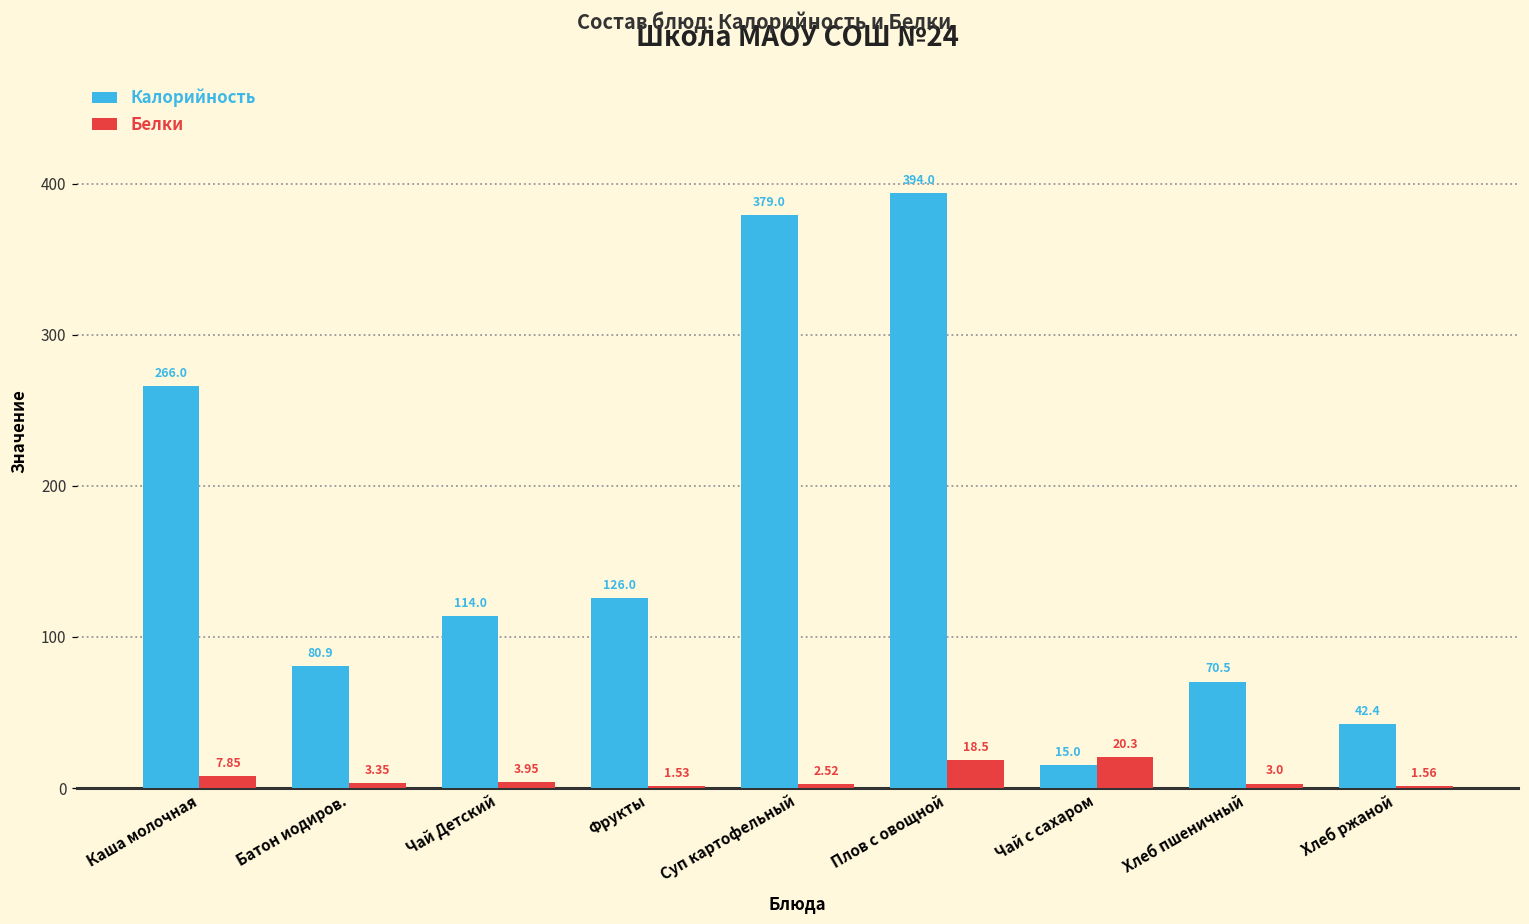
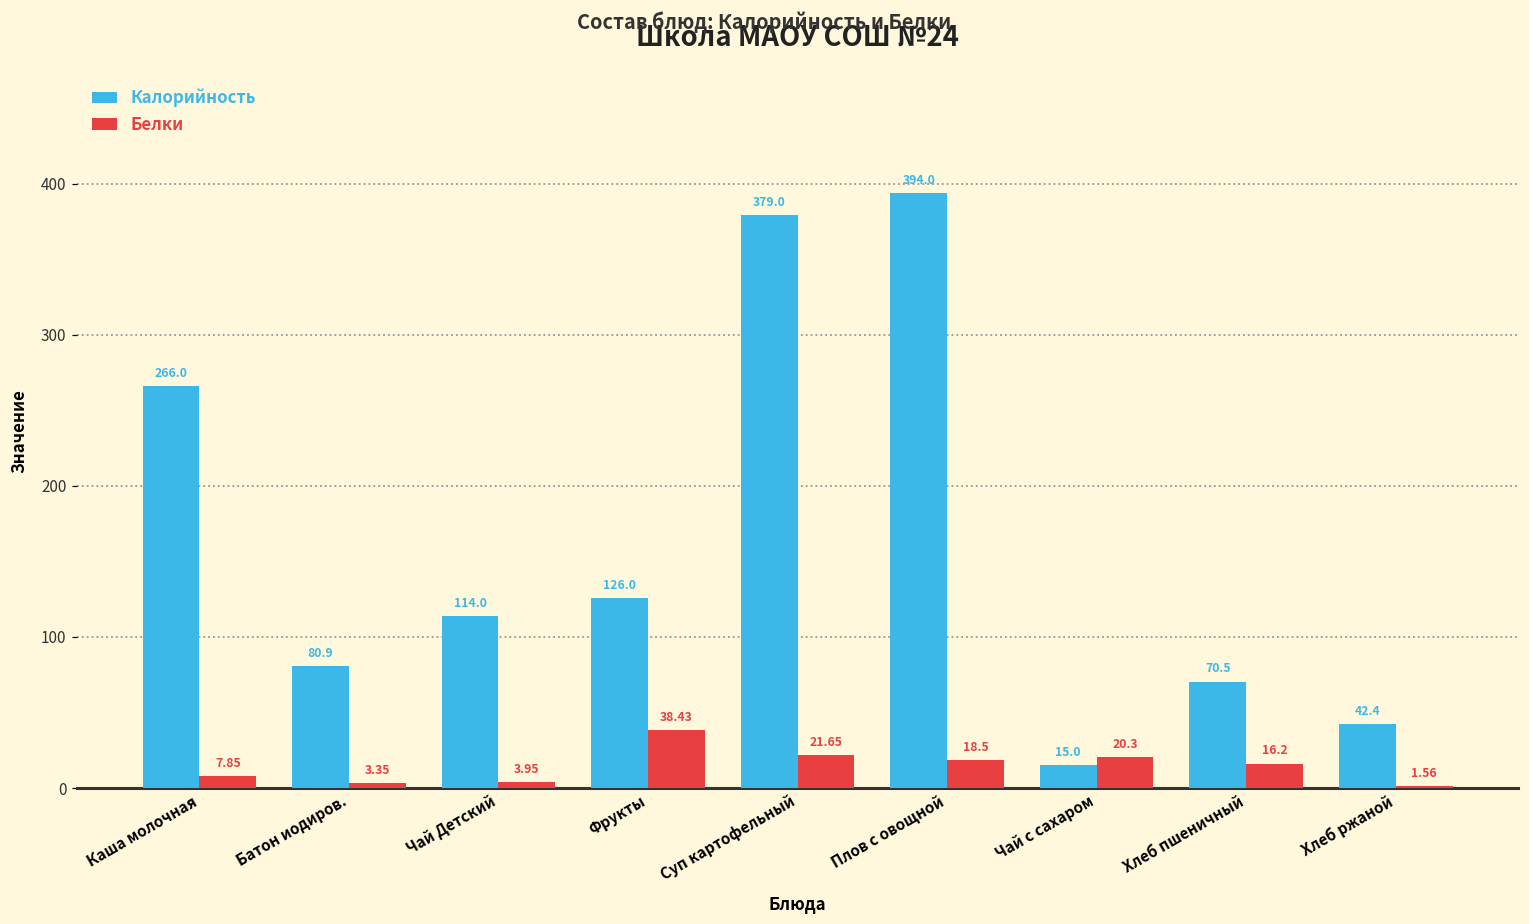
Белки, Фрукты: 1.53 -> 38.43
Белки, Суп картофельный: 2.52 -> 21.65
Белки, Хлеб пшеничный: 3.0 -> 16.2
